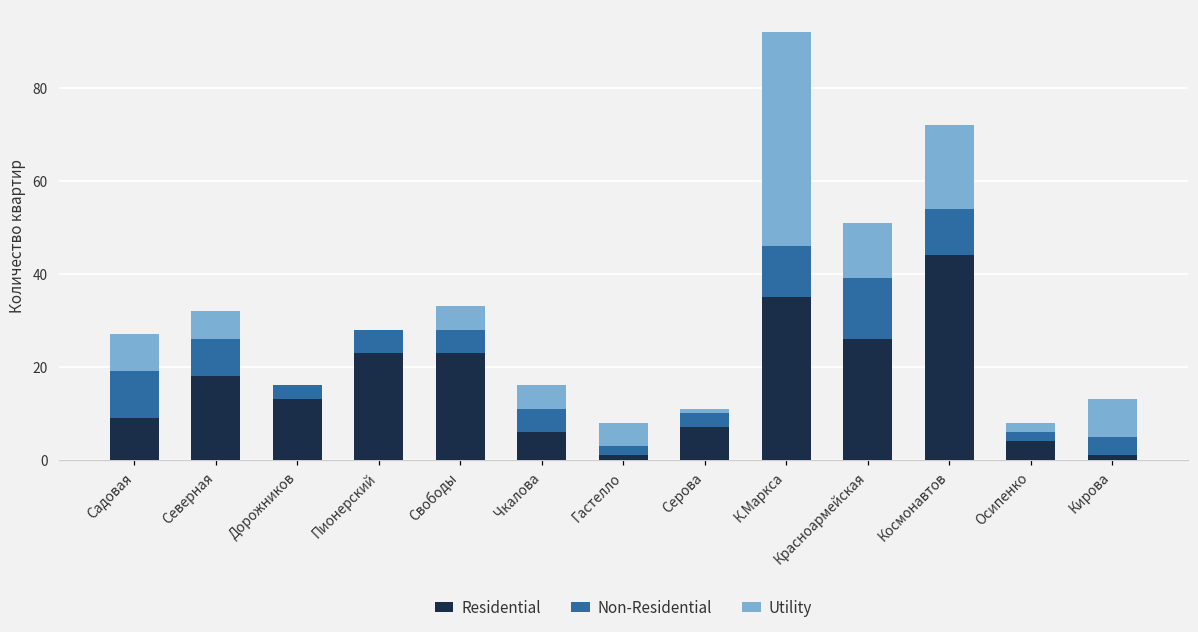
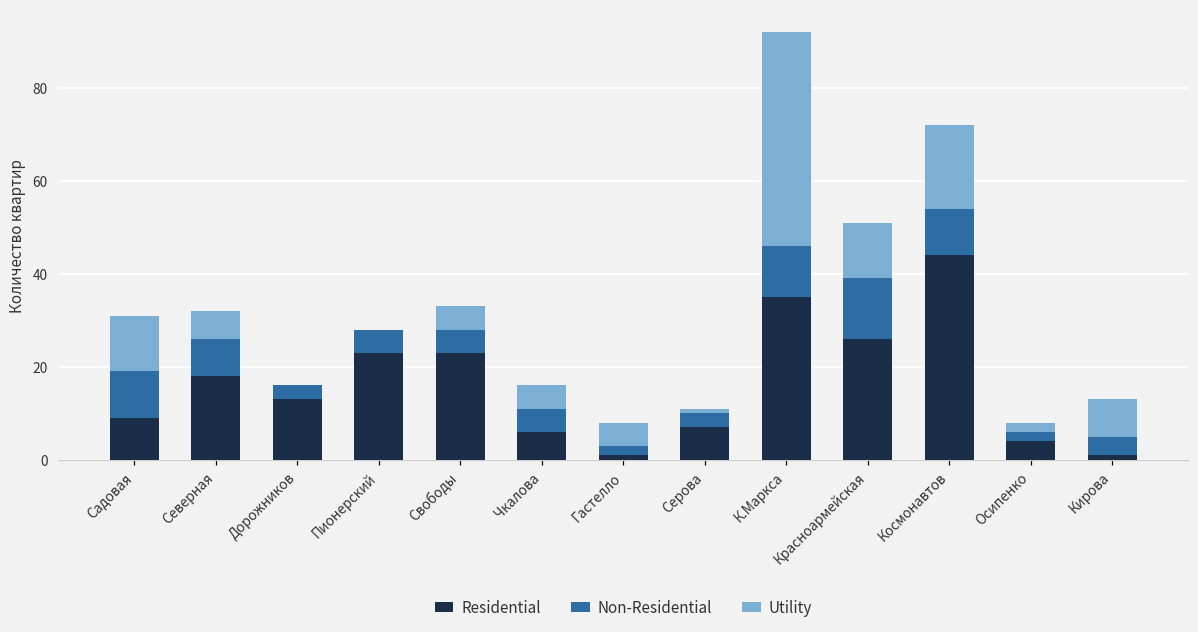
Utility, Садовая: 8 -> 12
